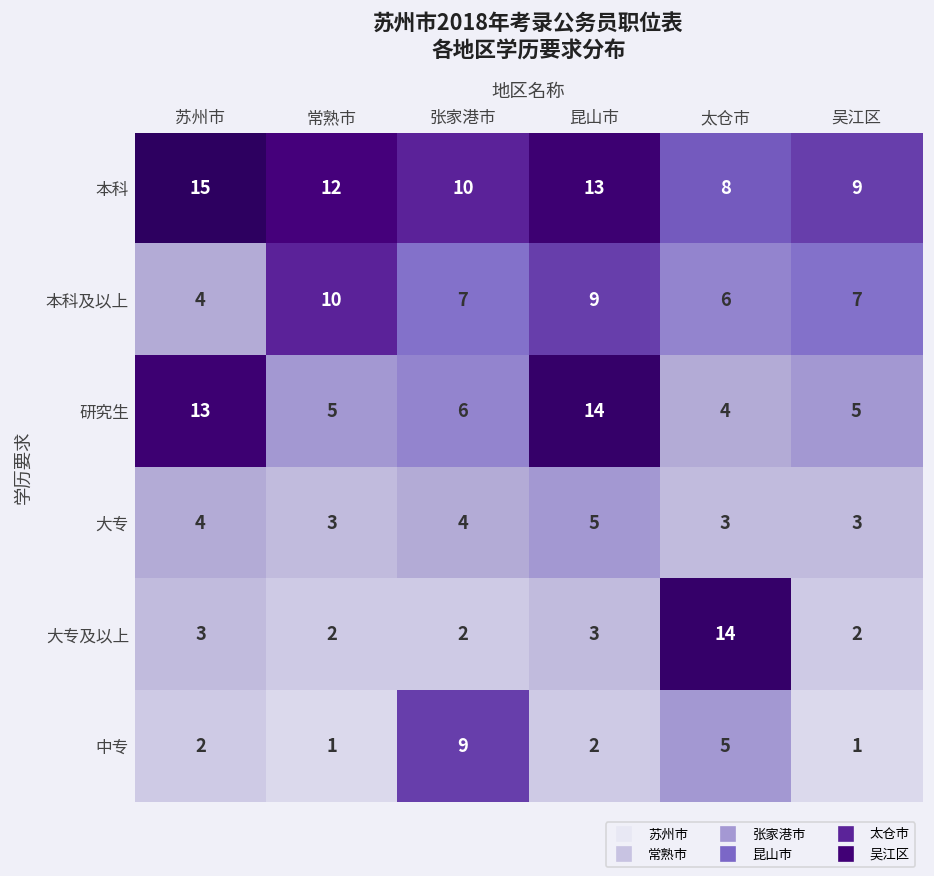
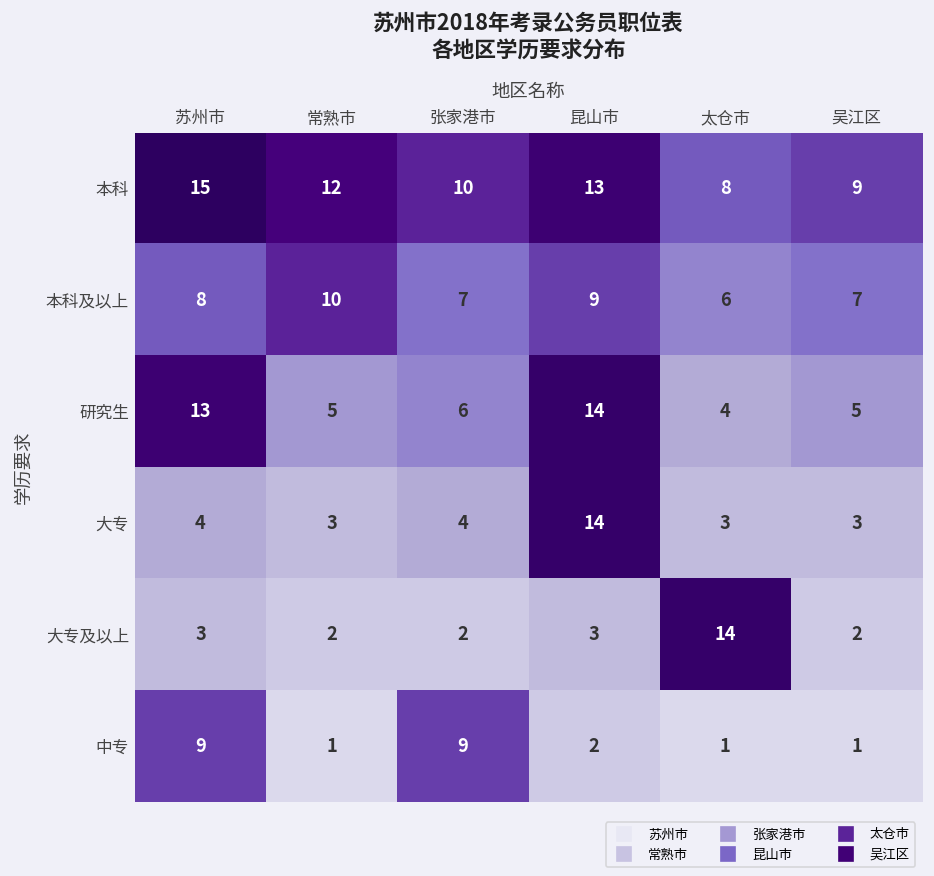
本科及以上, 苏州市: 4 -> 8
大专, 昆山市: 5 -> 14
中专, 苏州市: 2 -> 9
中专, 太仓市: 5 -> 1
